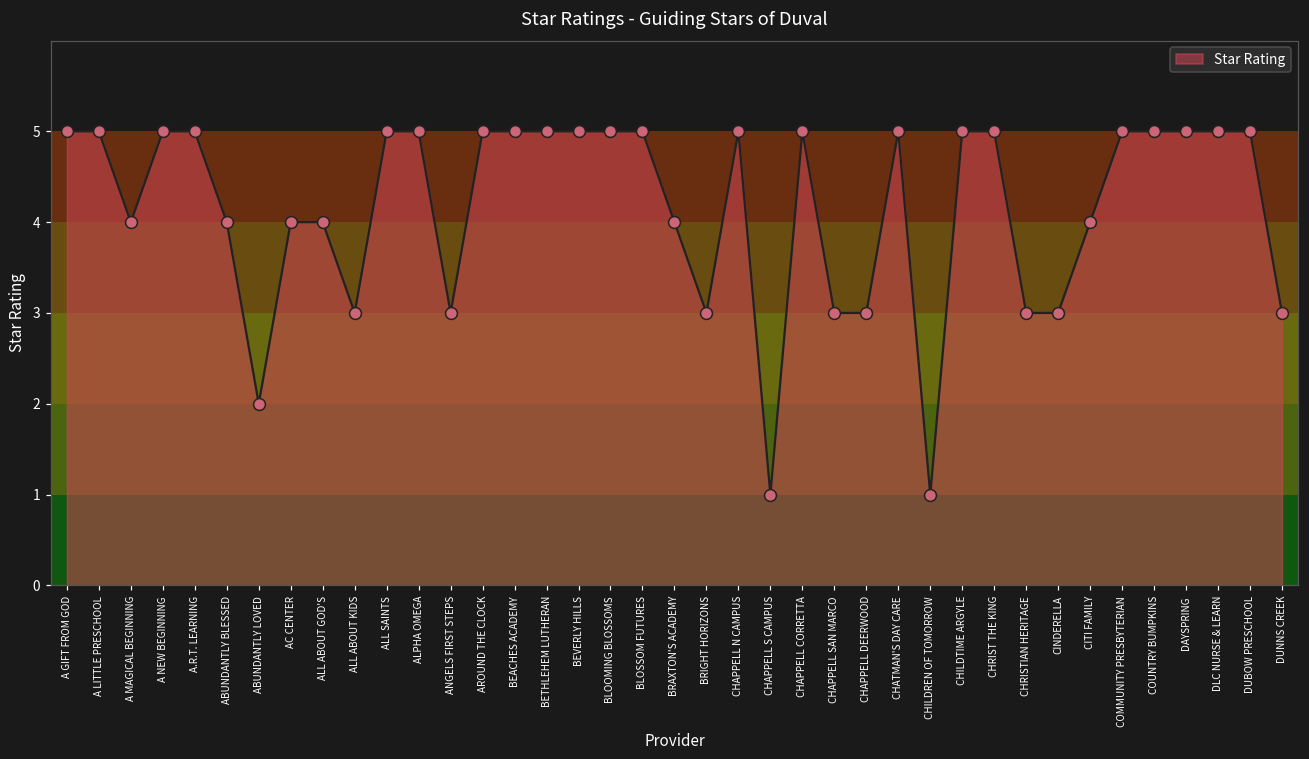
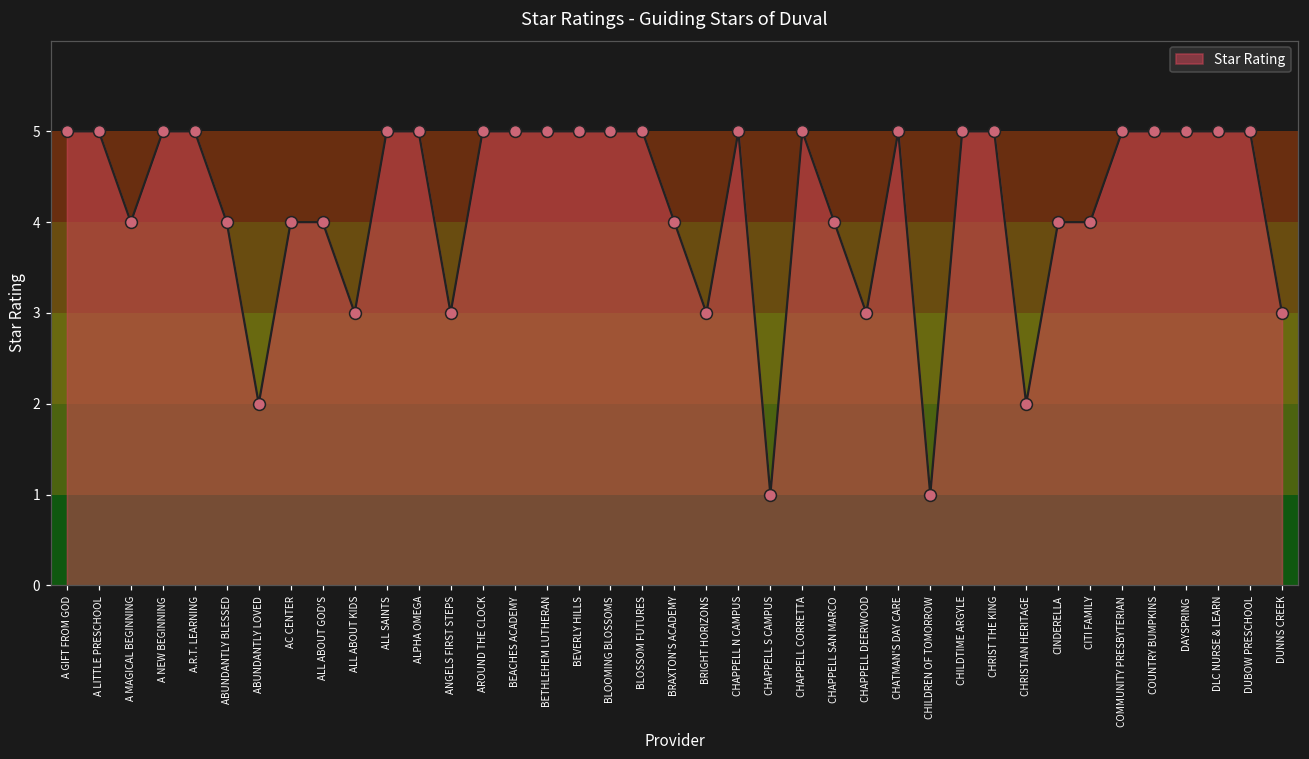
CHAPPELL SAN MARCO: 3 -> 4
CHRISTIAN HERITAGE: 3 -> 2
CINDERELLA: 3 -> 4
